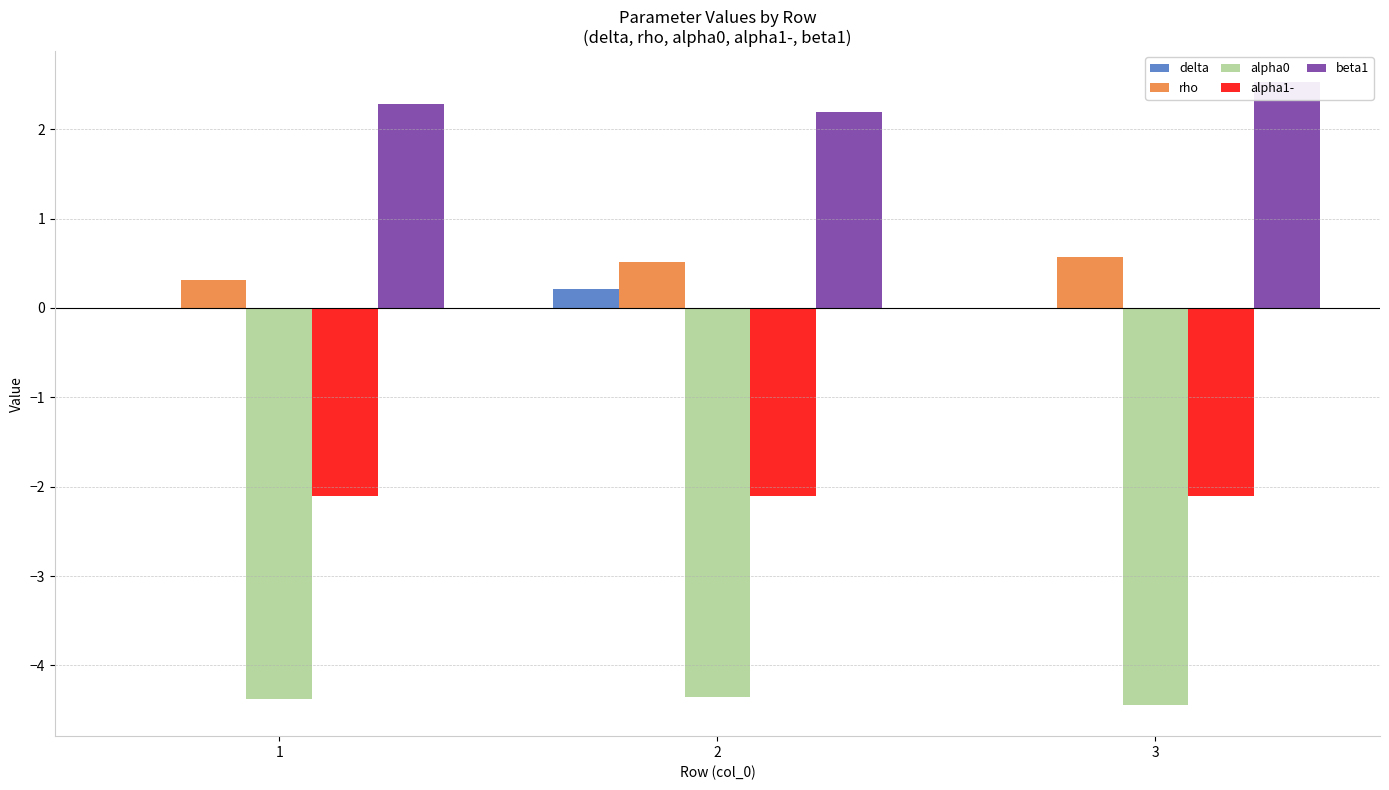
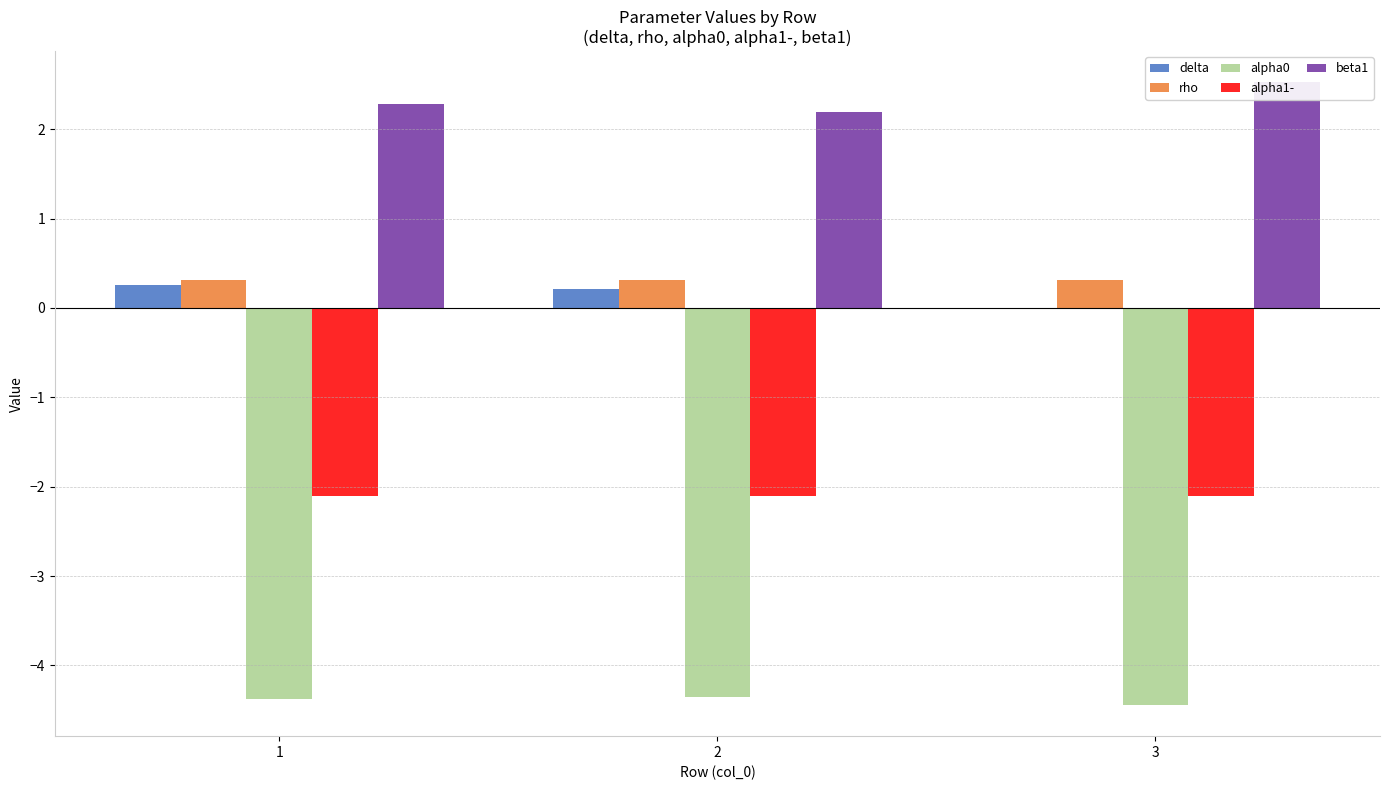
delta, 1: 0.0 -> 0.3
rho, 2: 0.5 -> 0.3
rho, 3: 0.6 -> 0.3
